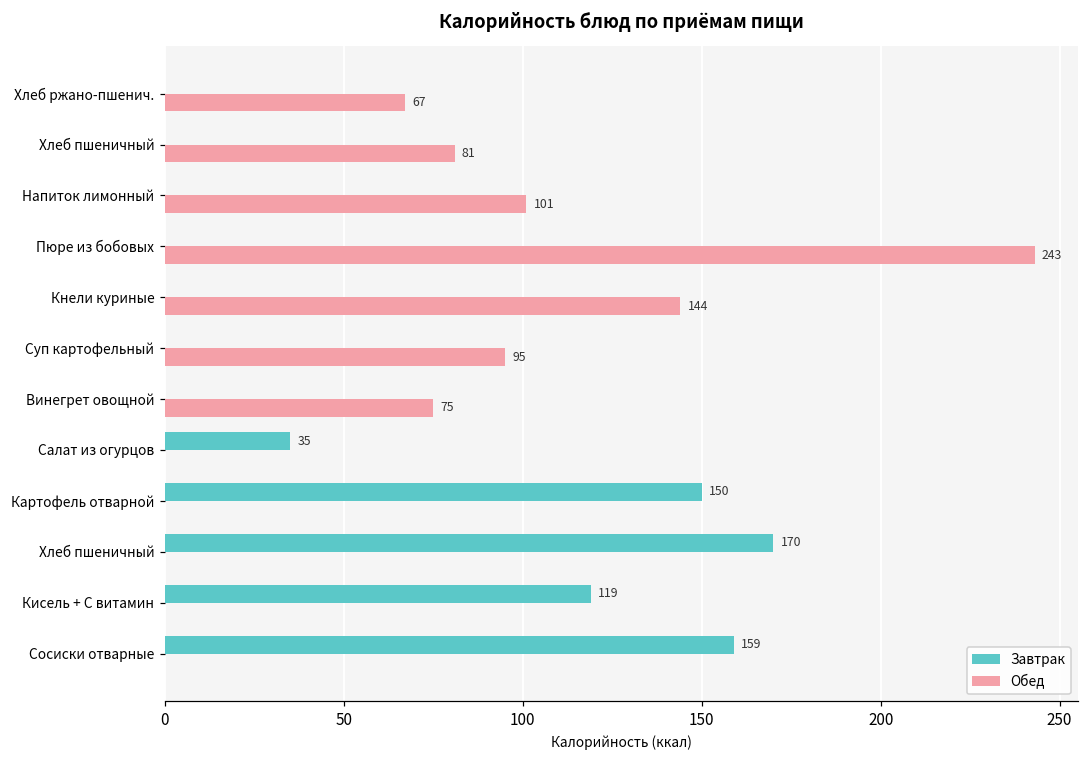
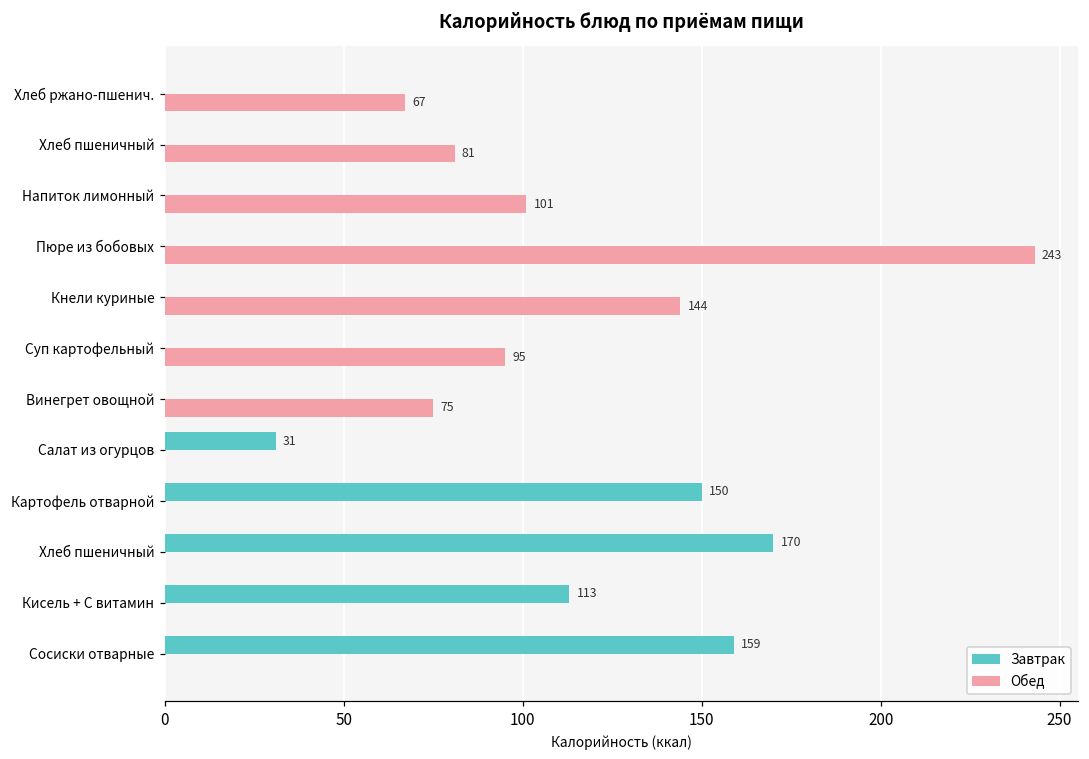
Завтрак, Салат из огурцов: 35 -> 31
Завтрак, Кисель + С витамин: 119 -> 113
